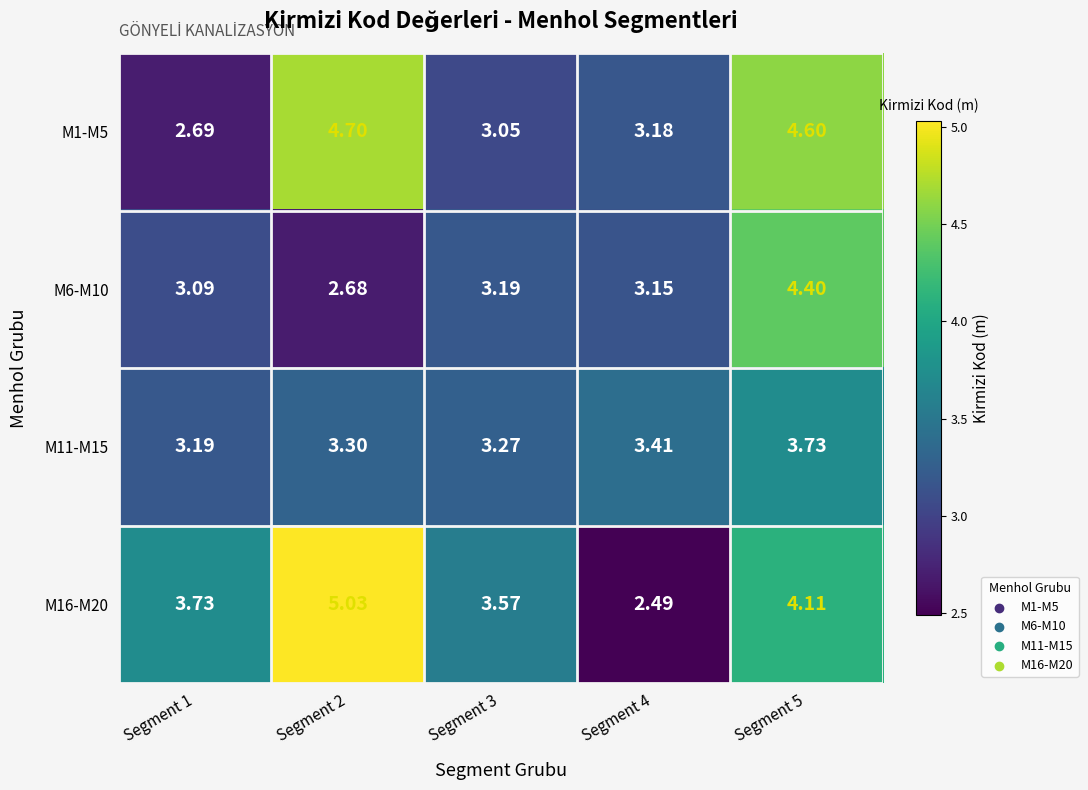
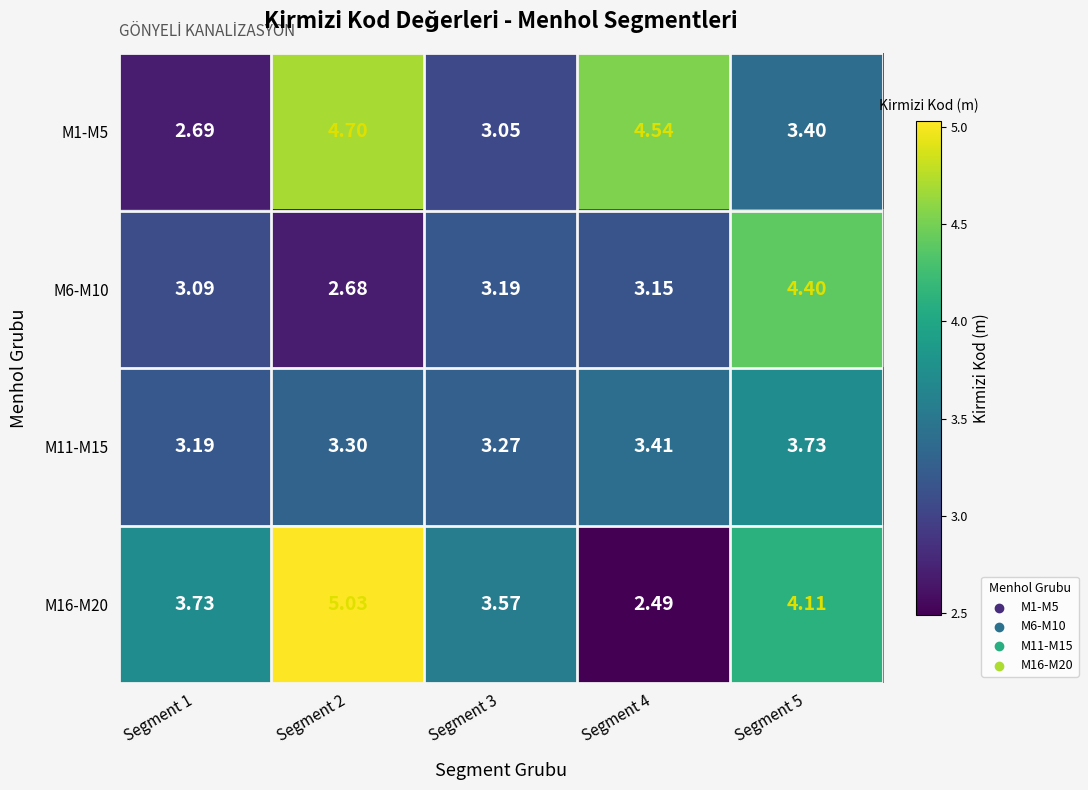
M1-M5, Segment 4: 3.18 -> 4.54
M1-M5, Segment 5: 4.60 -> 3.40
